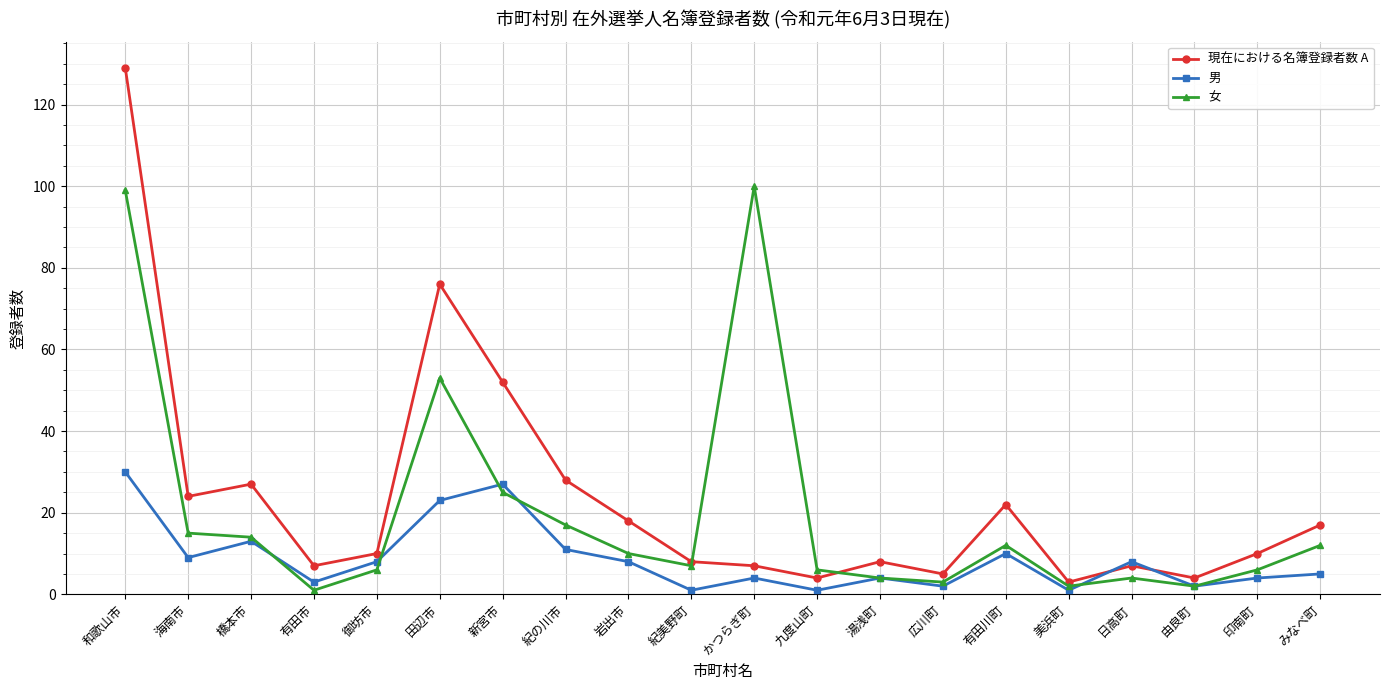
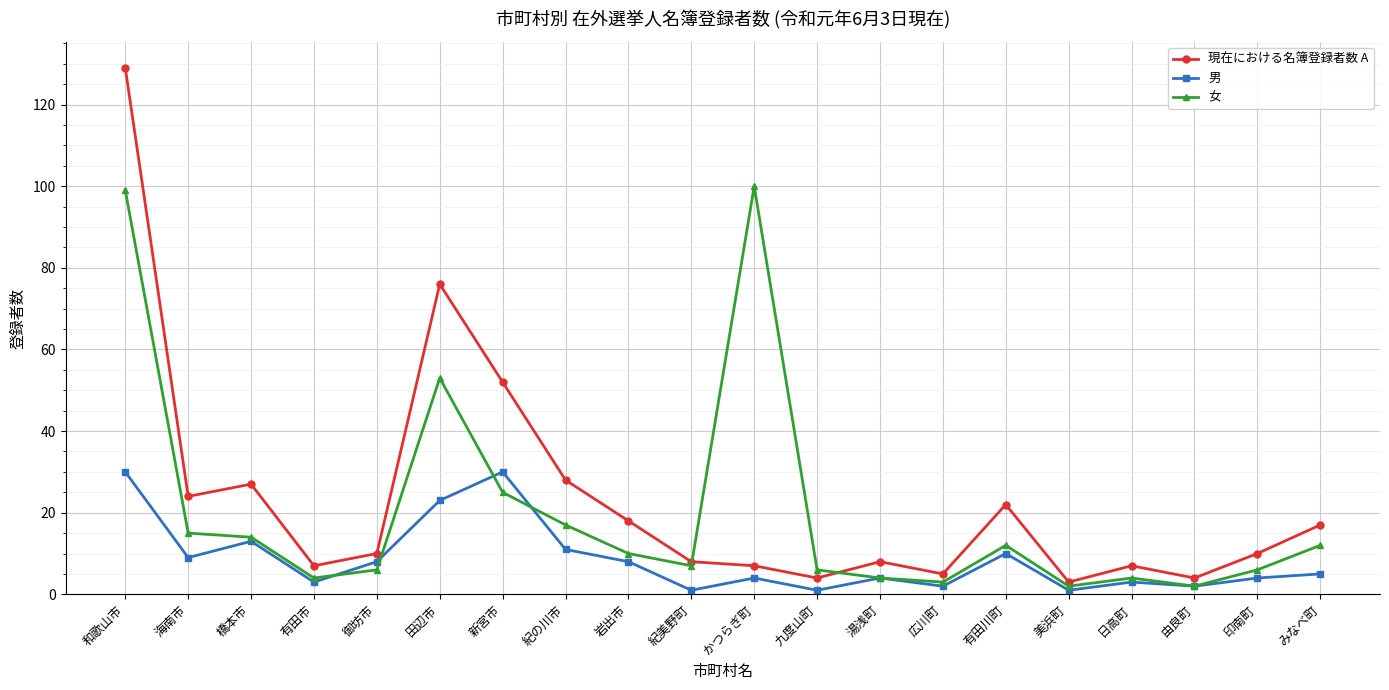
女, 有田市: 1 -> 4
男, 新宮市: 27 -> 30
男, 日高町: 8 -> 3
